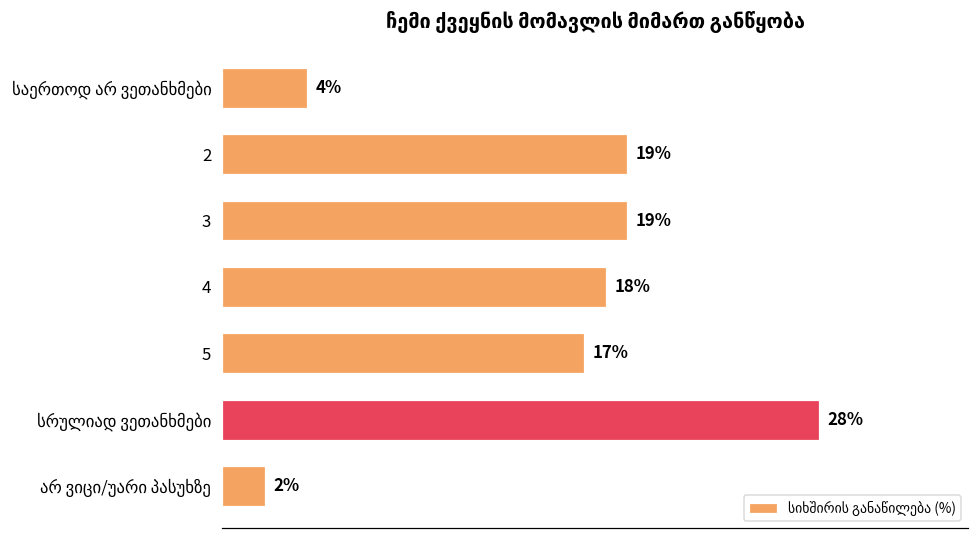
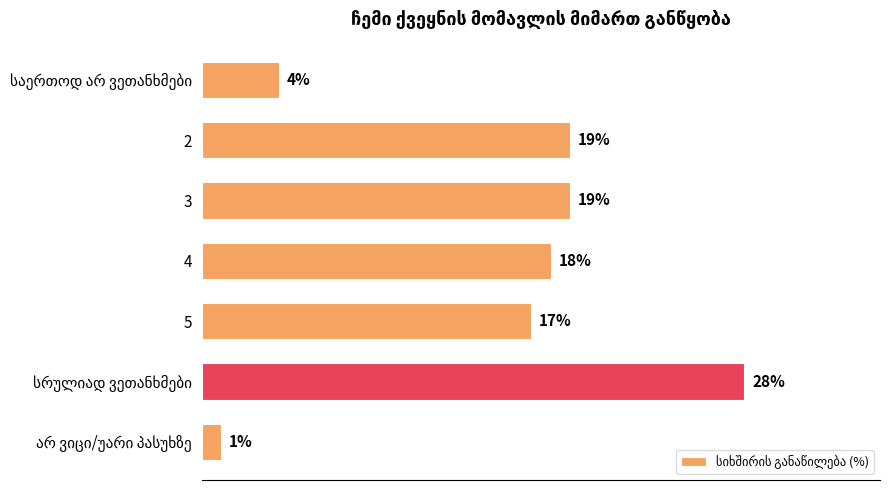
არ ვიცი/უარი პასუხზე: 2% -> 1%
